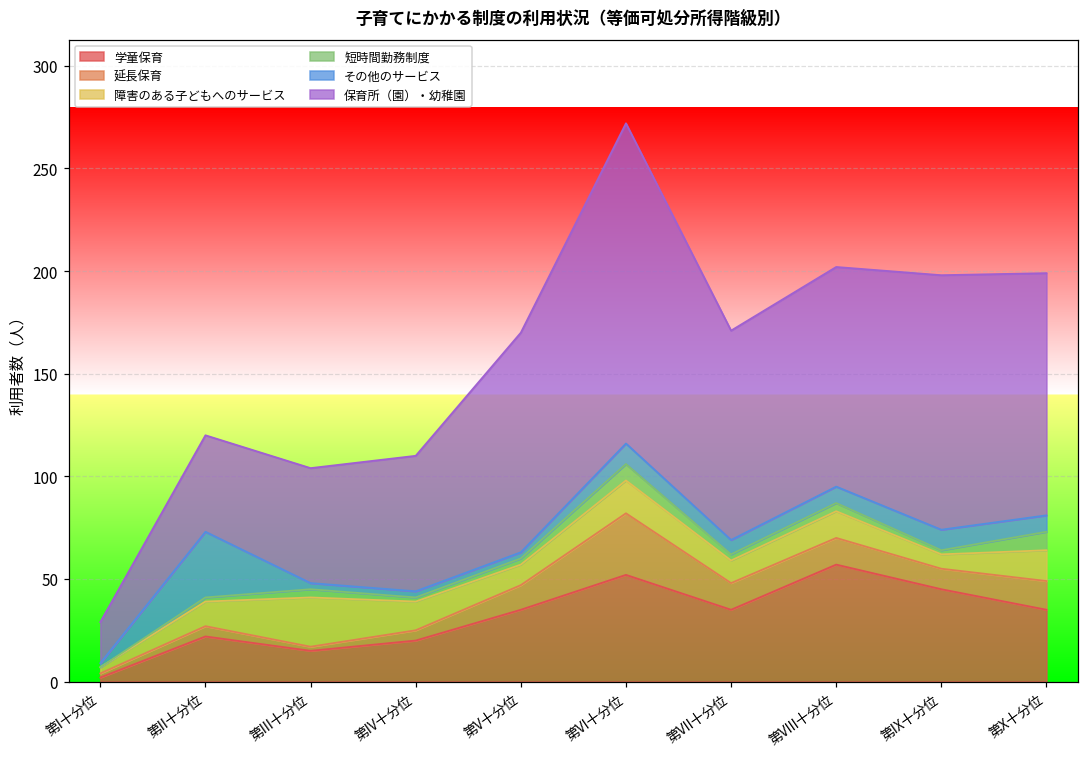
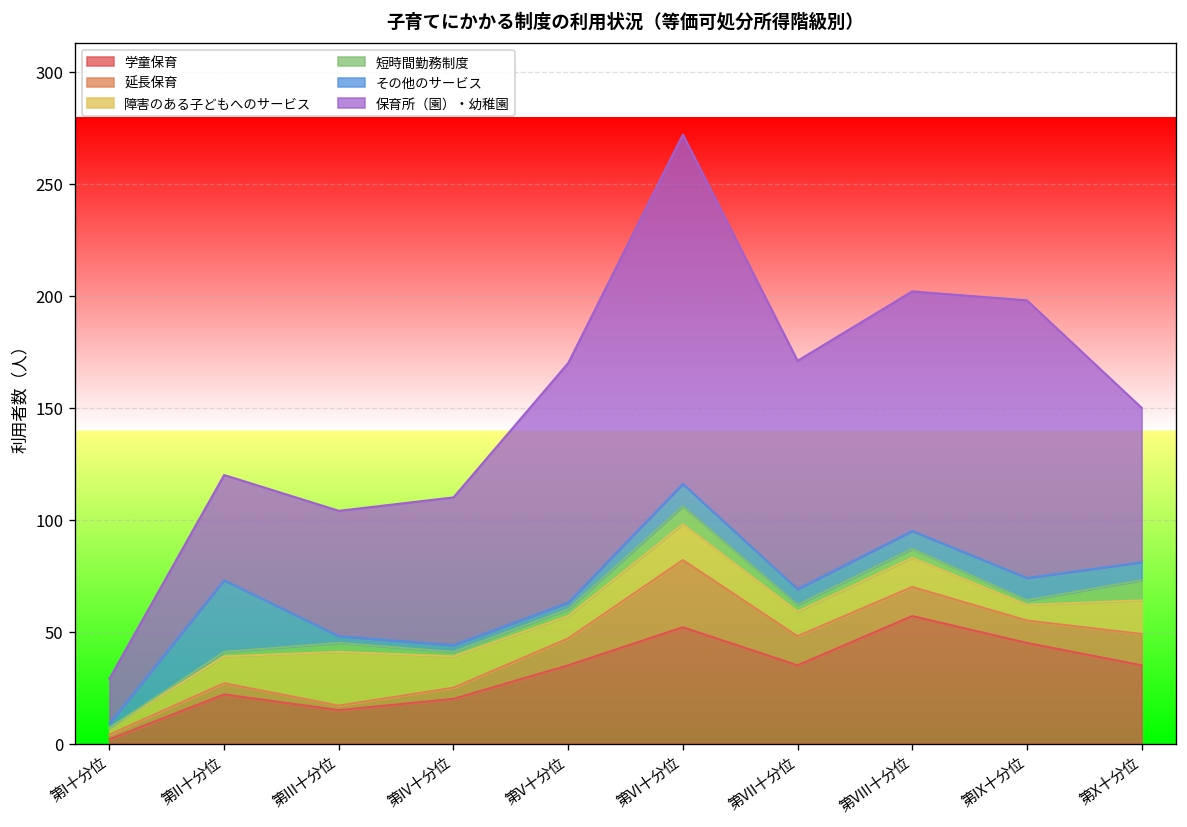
保育所（園）・幼稚園, 第X十分位: 118 -> 69
